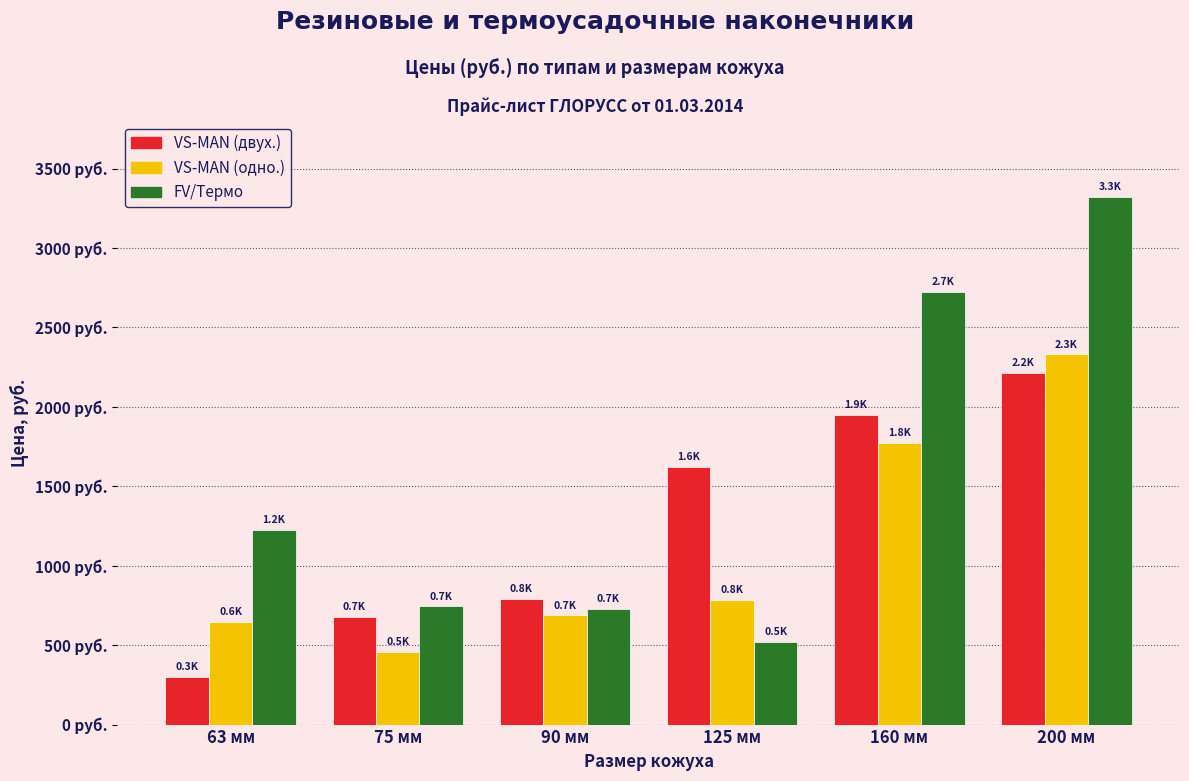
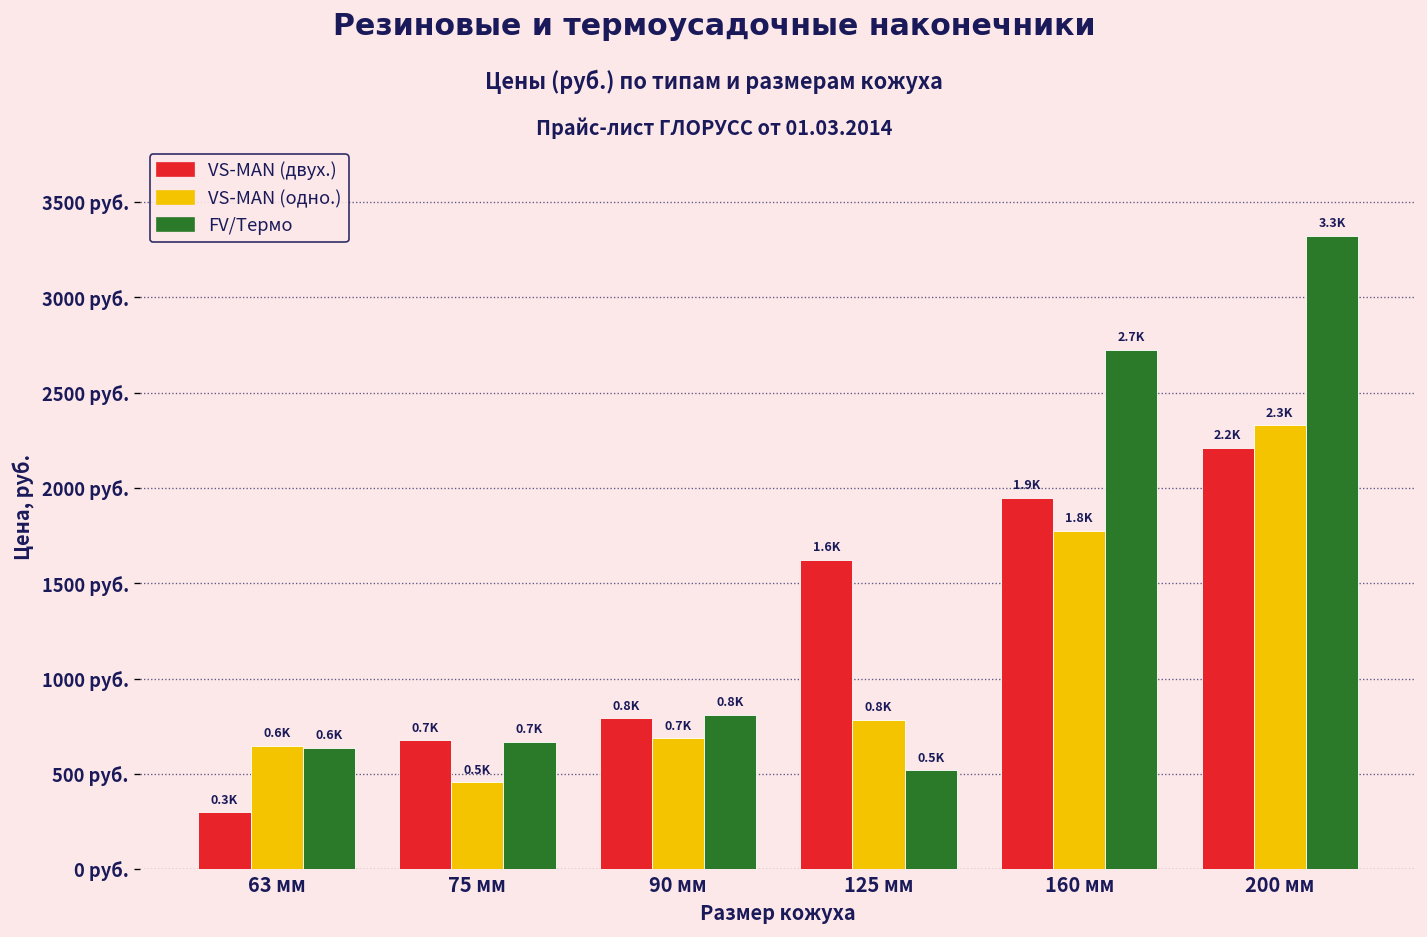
FV/Термо, 63 мм: 1.2K -> 0.6K
FV/Термо, 75 мм: 740 руб. -> 670 руб.
FV/Термо, 90 мм: 0.7K -> 0.8K
